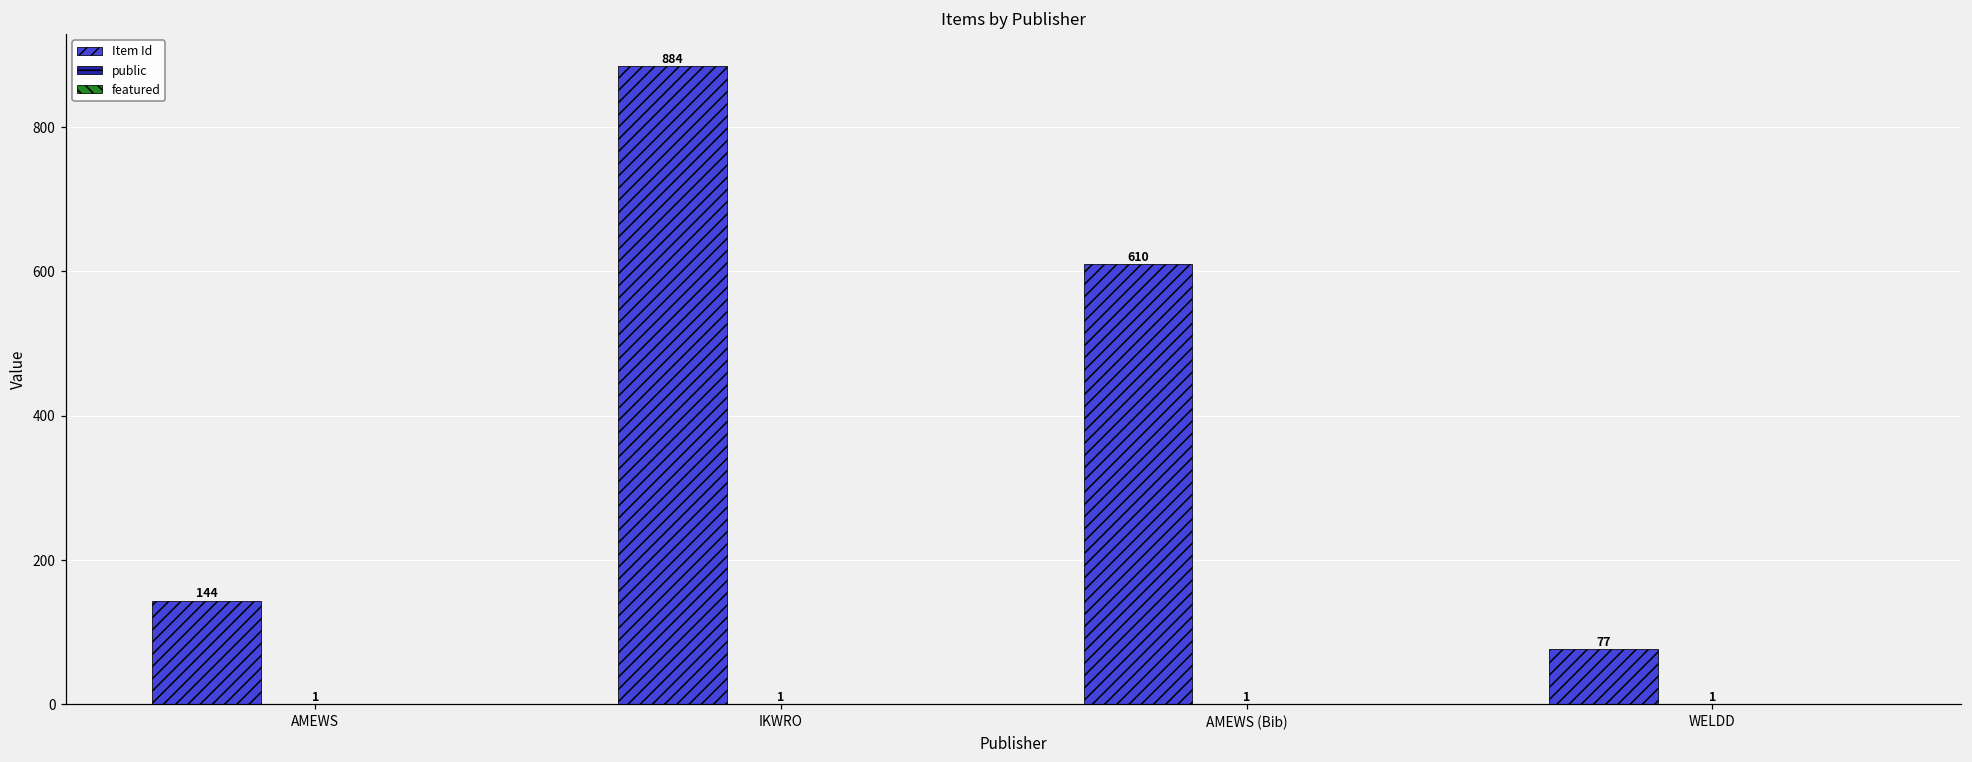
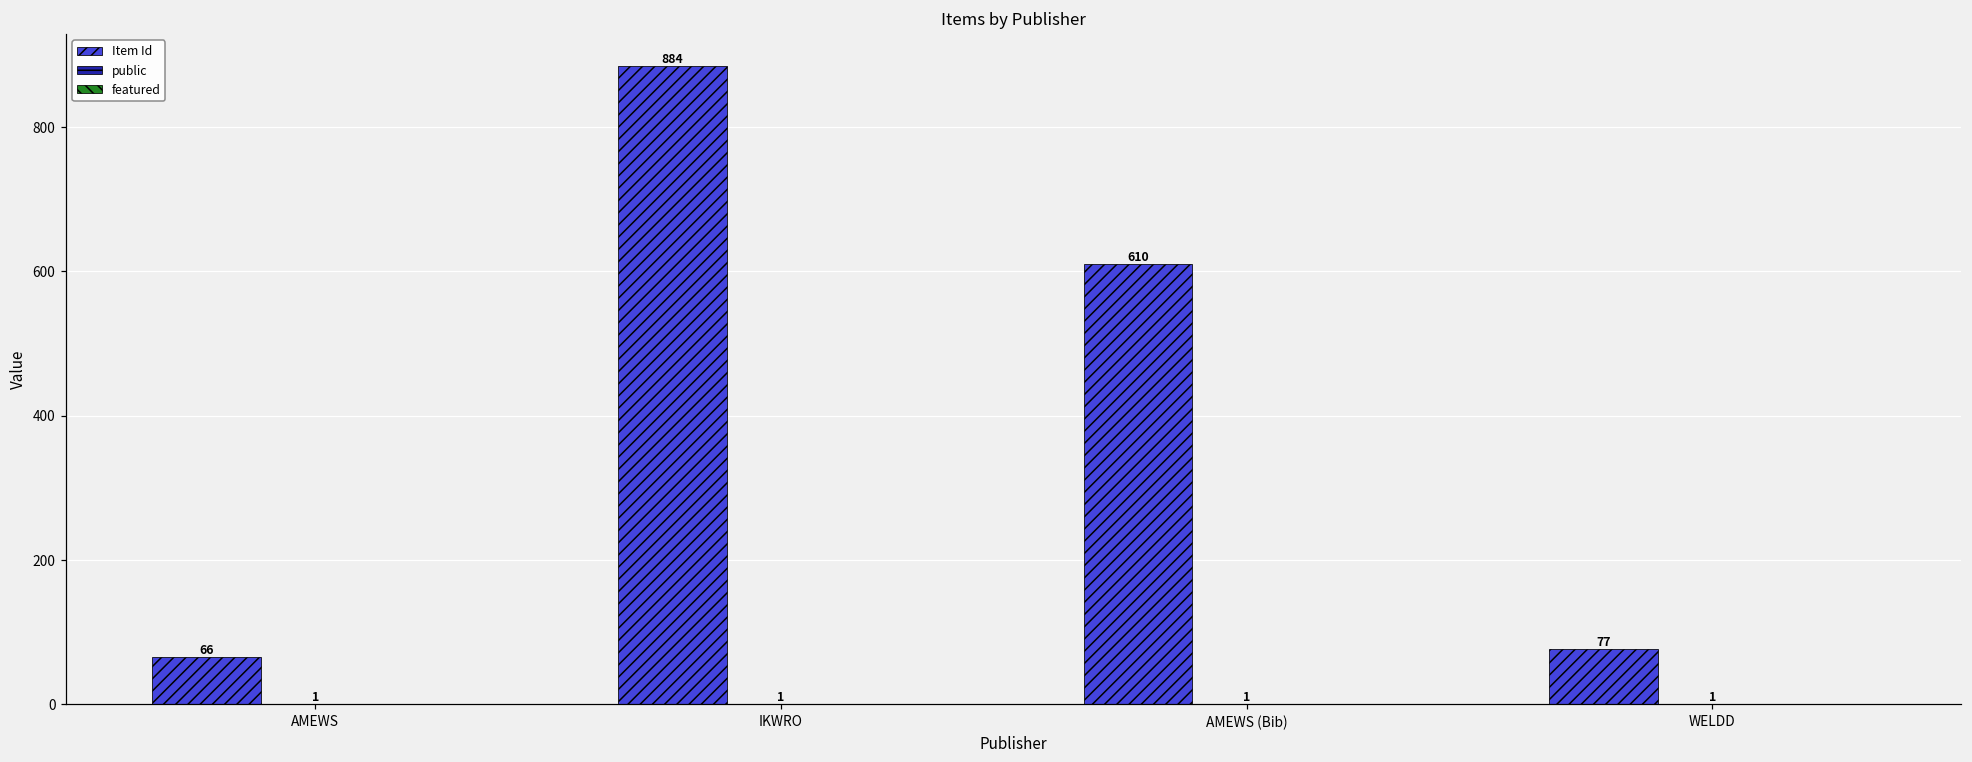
Item Id, AMEWS: 144 -> 66
